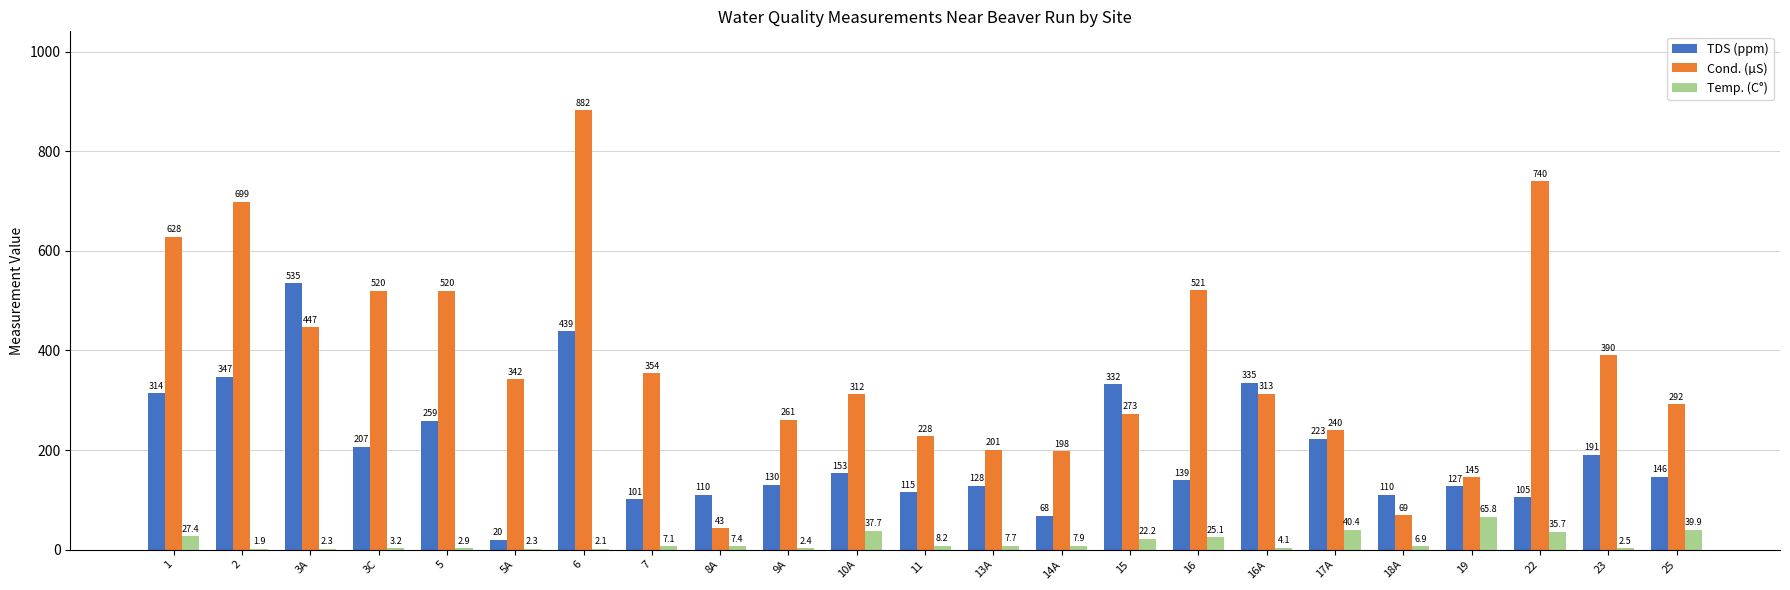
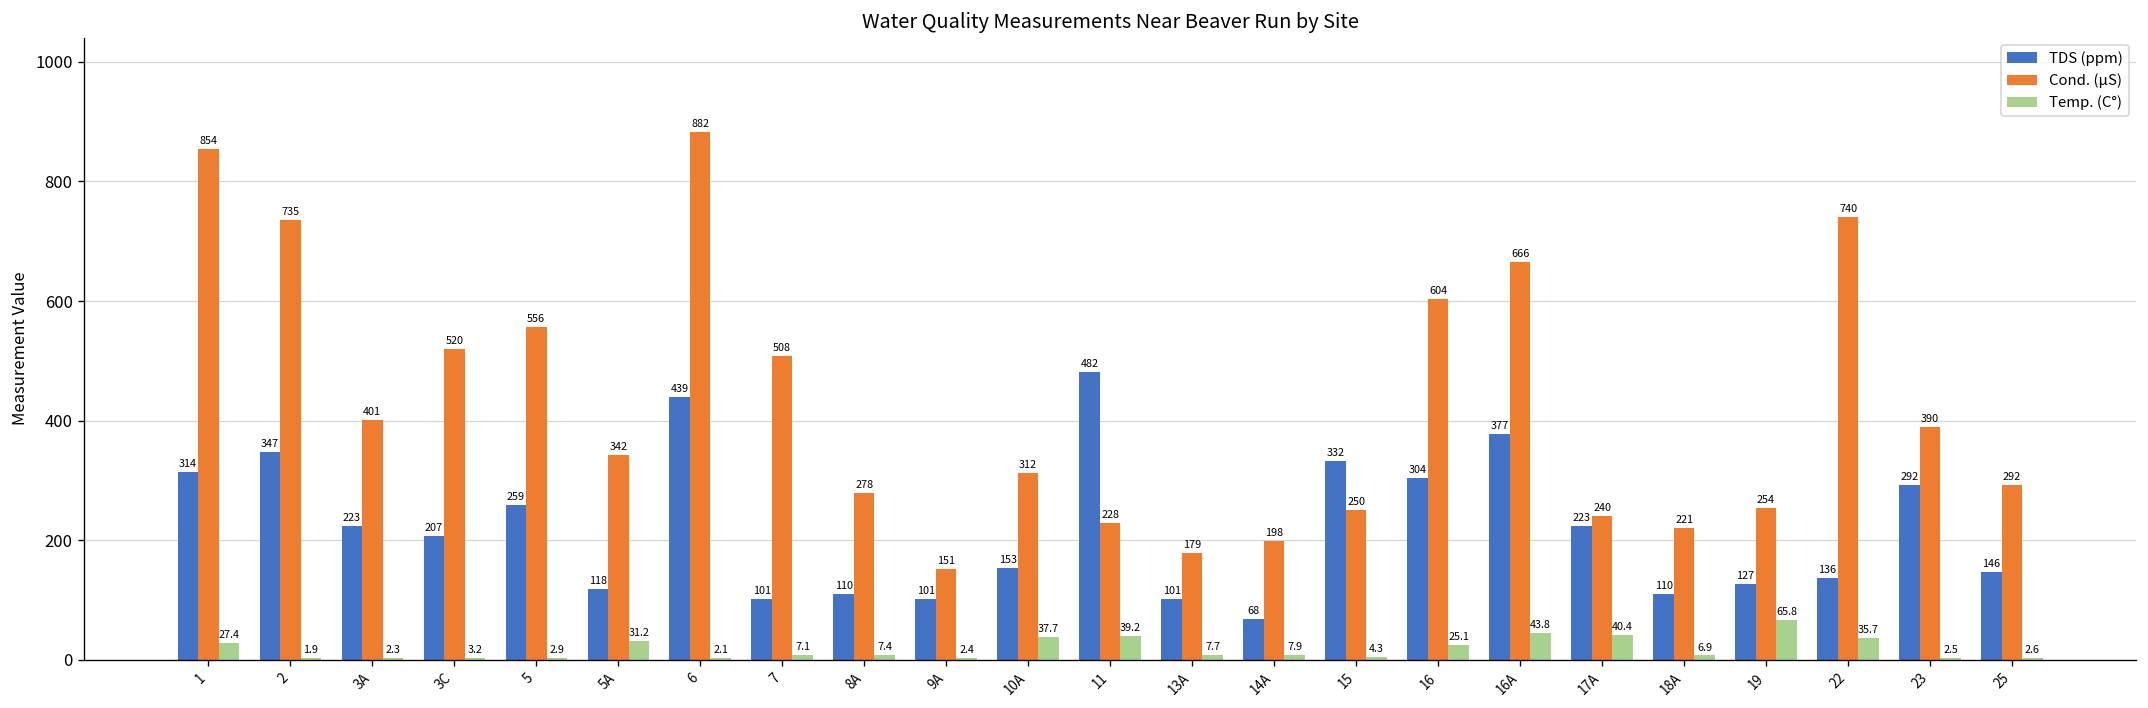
Cond. (µS), 1: 628 -> 854
Cond. (µS), 2: 699 -> 735
TDS (ppm), 3A: 535 -> 223
Cond. (µS), 3A: 447 -> 401
Cond. (µS), 5: 520 -> 556
TDS (ppm), 5A: 20 -> 118
Temp. (C°), 5A: 2.3 -> 31.2
Cond. (µS), 7: 354 -> 508
Cond. (µS), 8A: 43 -> 278
TDS (ppm), 9A: 130 -> 101
Cond. (µS), 9A: 261 -> 151
TDS (ppm), 11: 115 -> 482
Temp. (C°), 11: 8.2 -> 39.2
TDS (ppm), 13A: 128 -> 101
Cond. (µS), 13A: 201 -> 179
Cond. (µS), 15: 273 -> 250
Temp. (C°), 15: 22.2 -> 4.3
TDS (ppm), 16: 139 -> 304
Cond. (µS), 16: 521 -> 604
TDS (ppm), 16A: 335 -> 377
Cond. (µS), 16A: 313 -> 666
Temp. (C°), 16A: 4.1 -> 43.8
Cond. (µS), 18A: 69 -> 221
Cond. (µS), 19: 145 -> 254
TDS (ppm), 22: 105 -> 136
TDS (ppm), 23: 191 -> 292
Temp. (C°), 25: 39.9 -> 2.6
